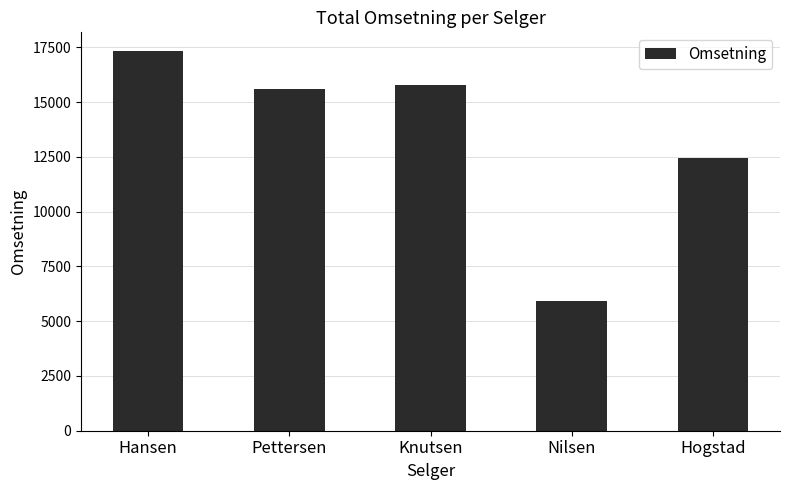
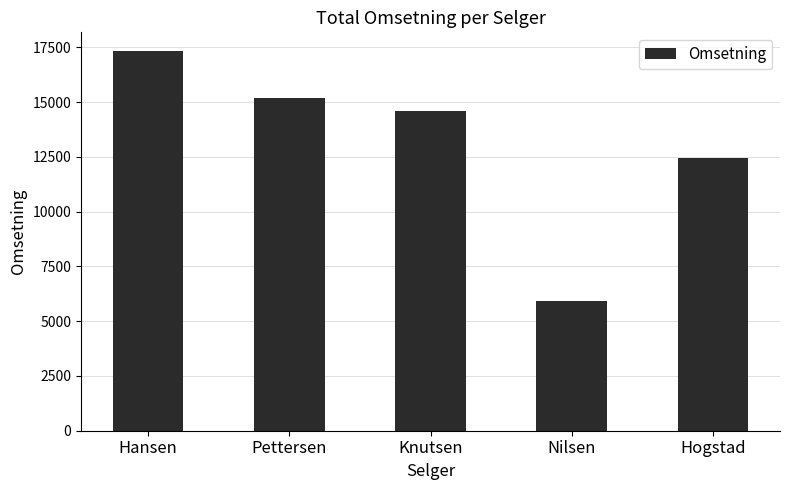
Pettersen: 15600 -> 15200
Knutsen: 15800 -> 14600
